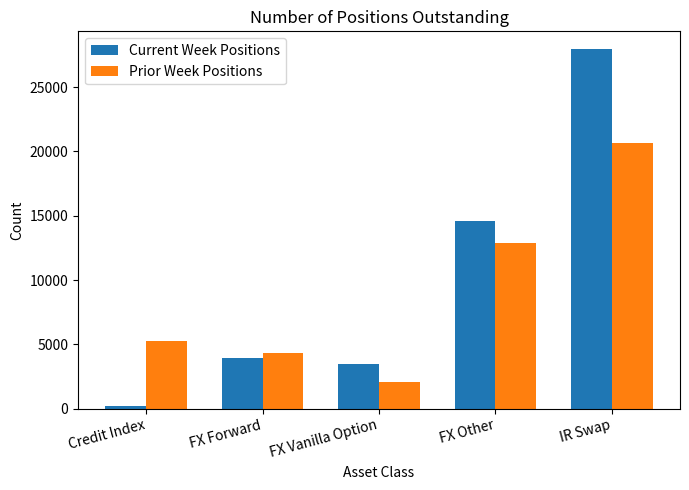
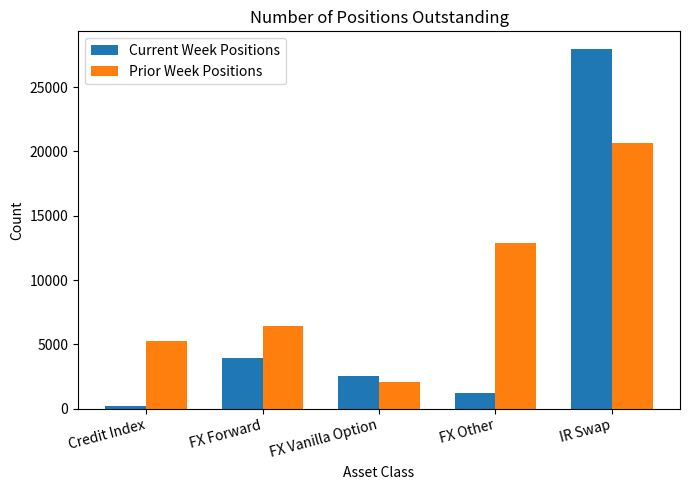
Prior Week Positions, FX Forward: 4400 -> 6400
Current Week Positions, FX Vanilla Option: 3500 -> 2500
Current Week Positions, FX Other: 14600 -> 1200
